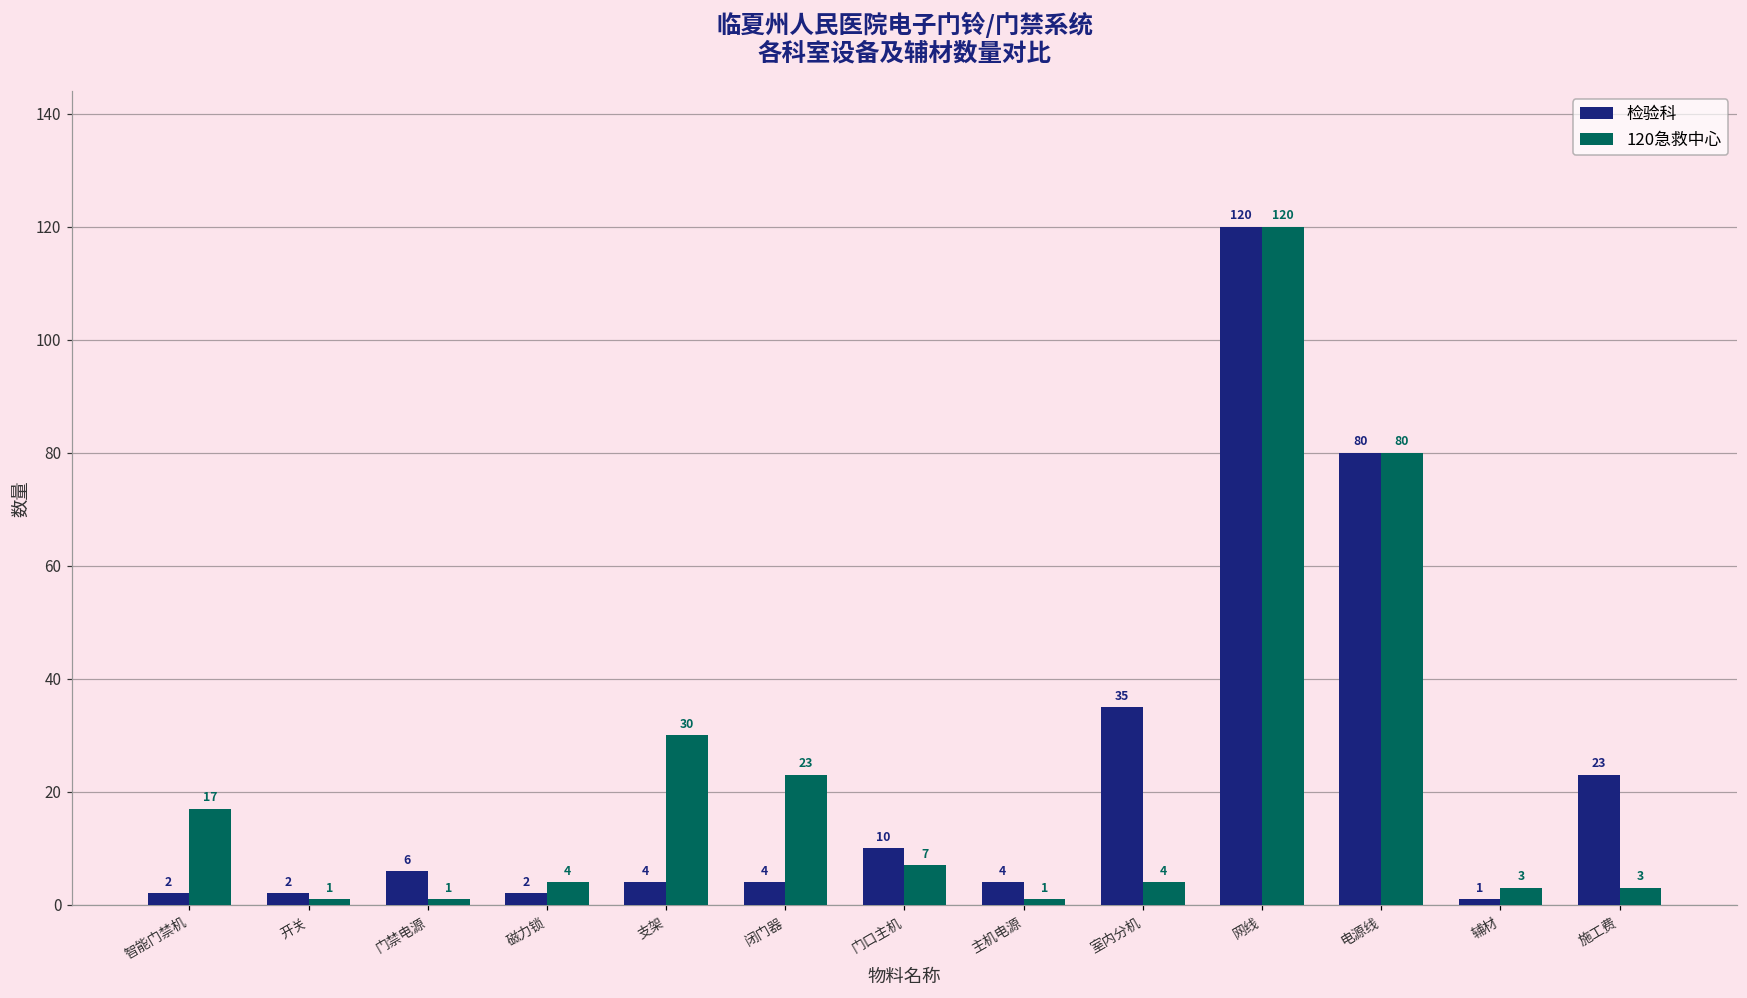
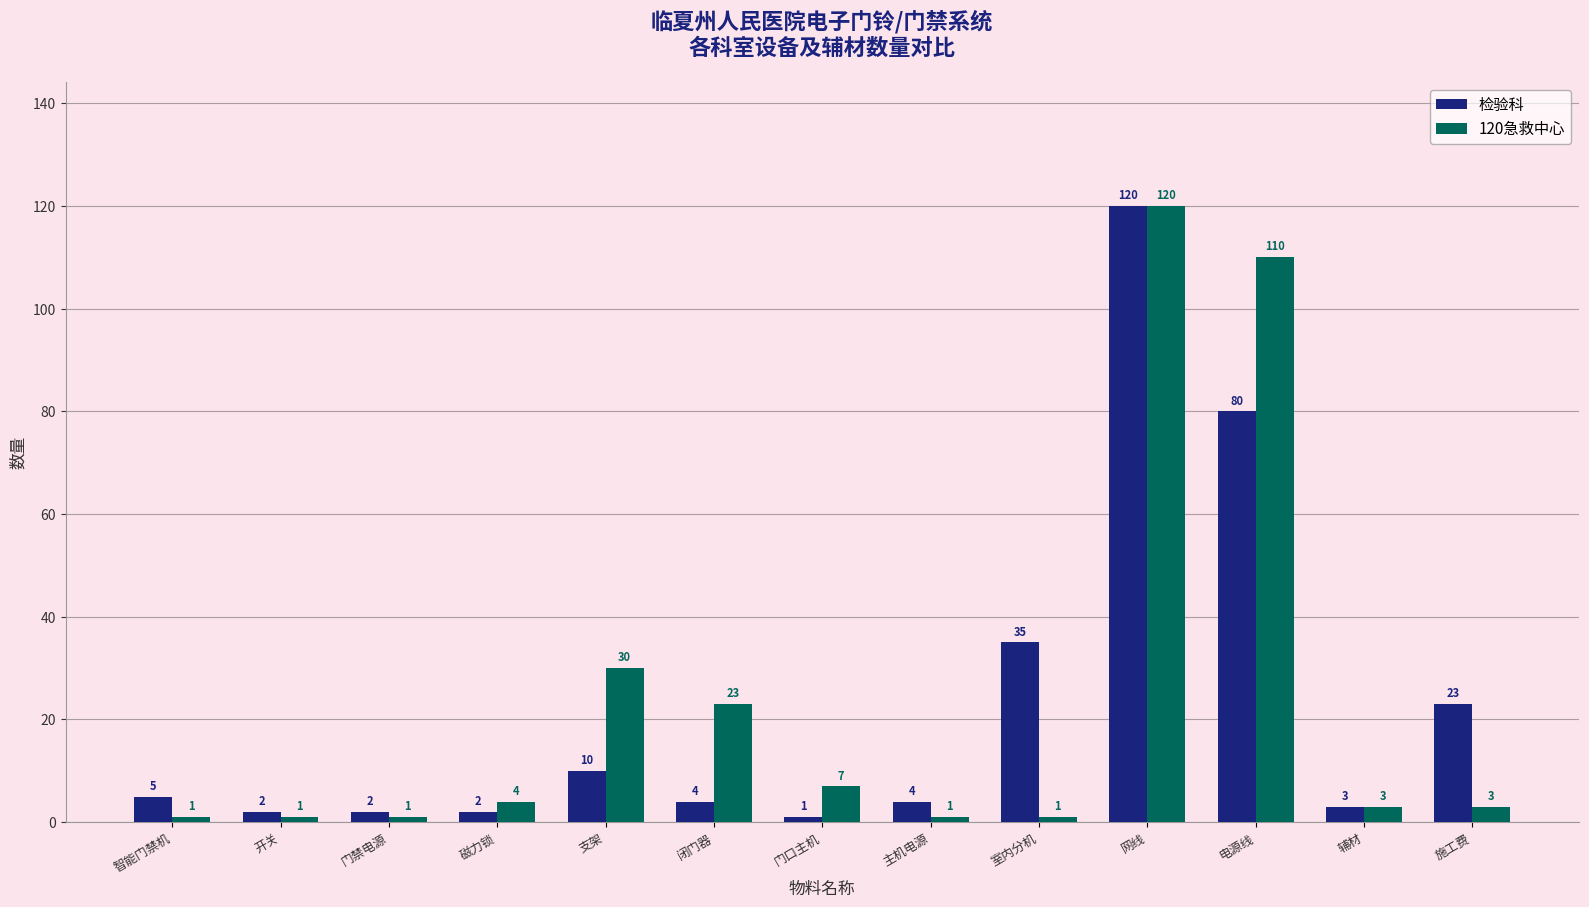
检验科, 智能门禁机: 2 -> 5
120急救中心, 智能门禁机: 17 -> 1
检验科, 门禁电源: 6 -> 2
检验科, 支架: 4 -> 10
检验科, 门口主机: 10 -> 1
120急救中心, 室内分机: 4 -> 1
120急救中心, 电源线: 80 -> 110
检验科, 辅材: 1 -> 3
